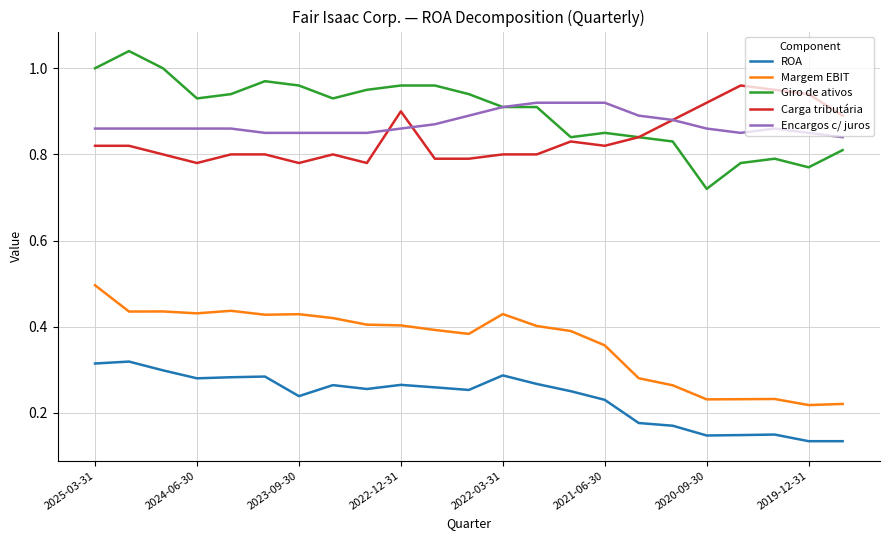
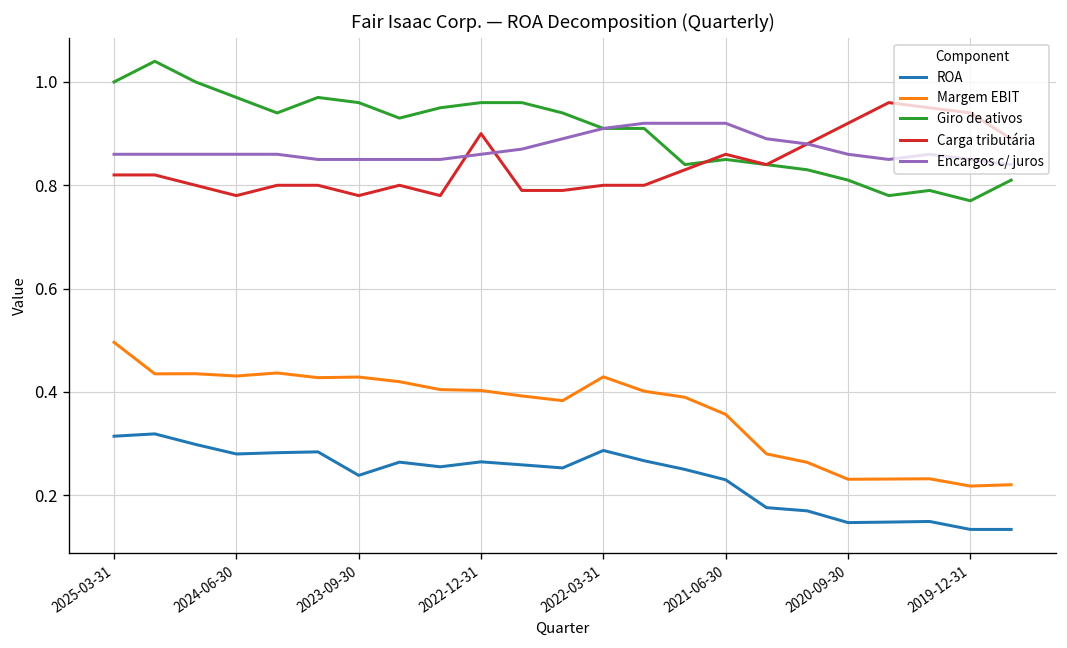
Giro de ativos, 2024-06-30: 0.93 -> 0.97
Carga tributária, 2021-06-30: 0.82 -> 0.86
Giro de ativos, 2020-09-30: 0.72 -> 0.81
